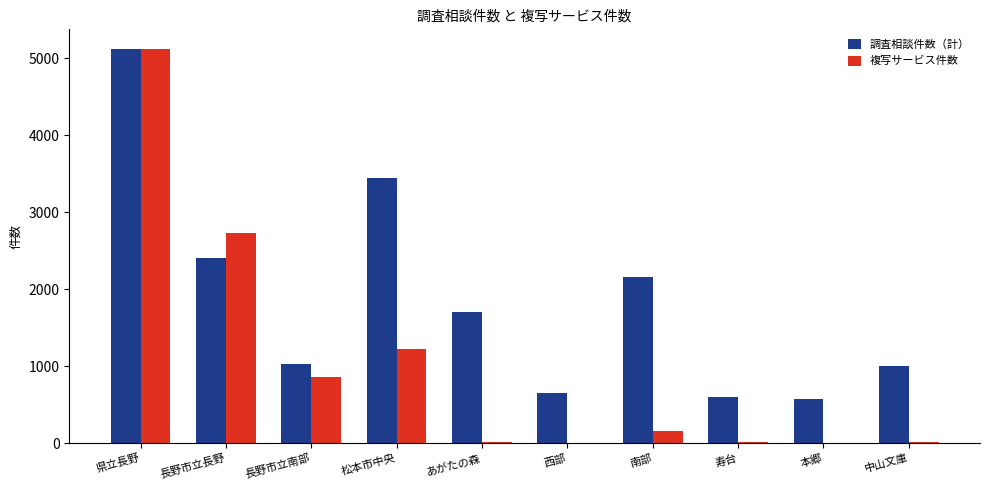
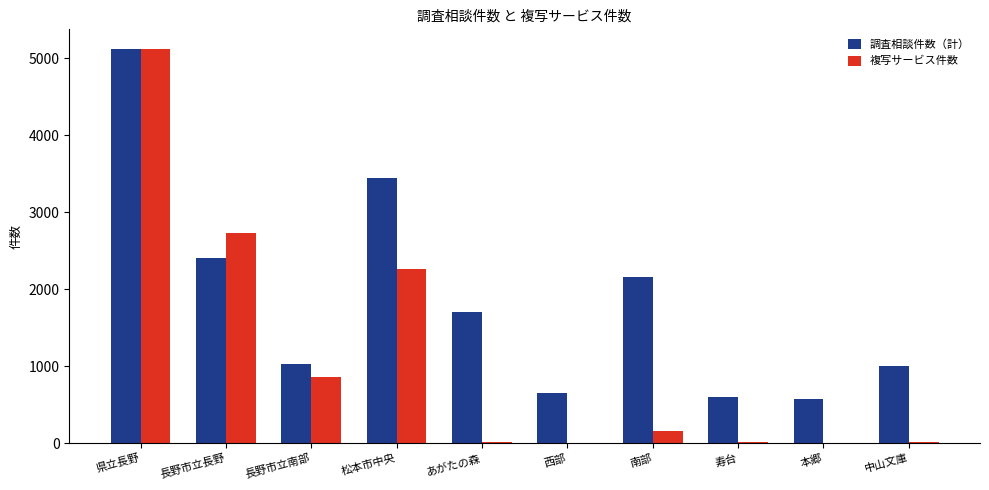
複写サービス件数, 松本市中央: 1200 -> 2300
